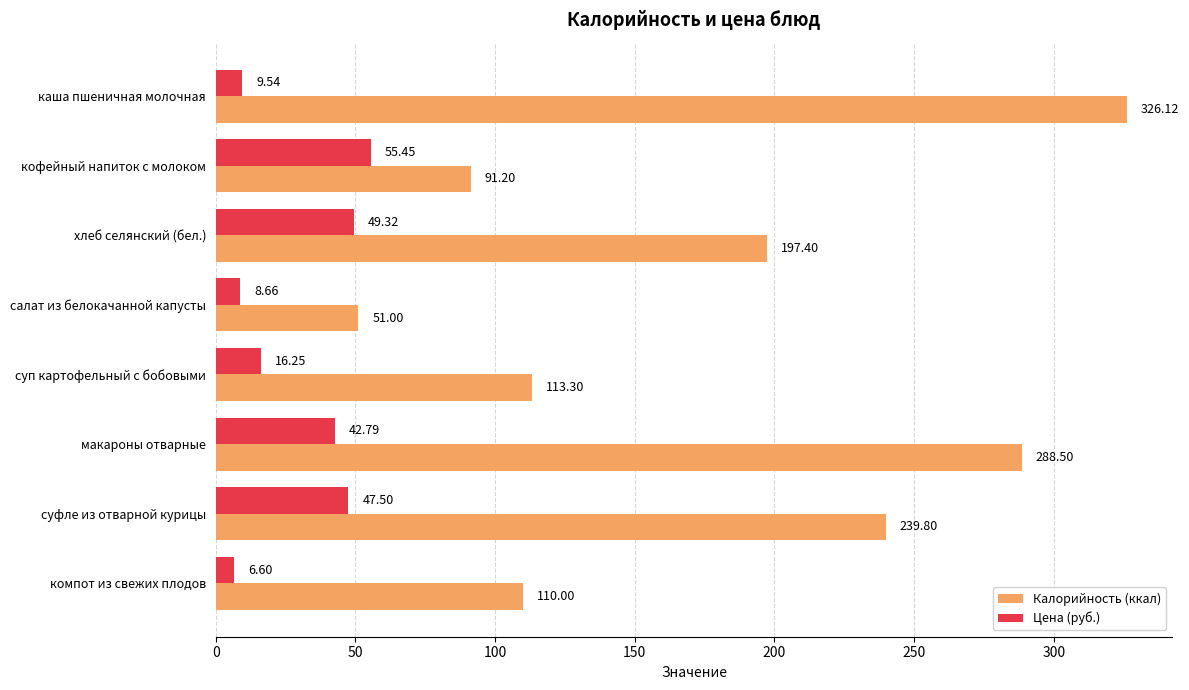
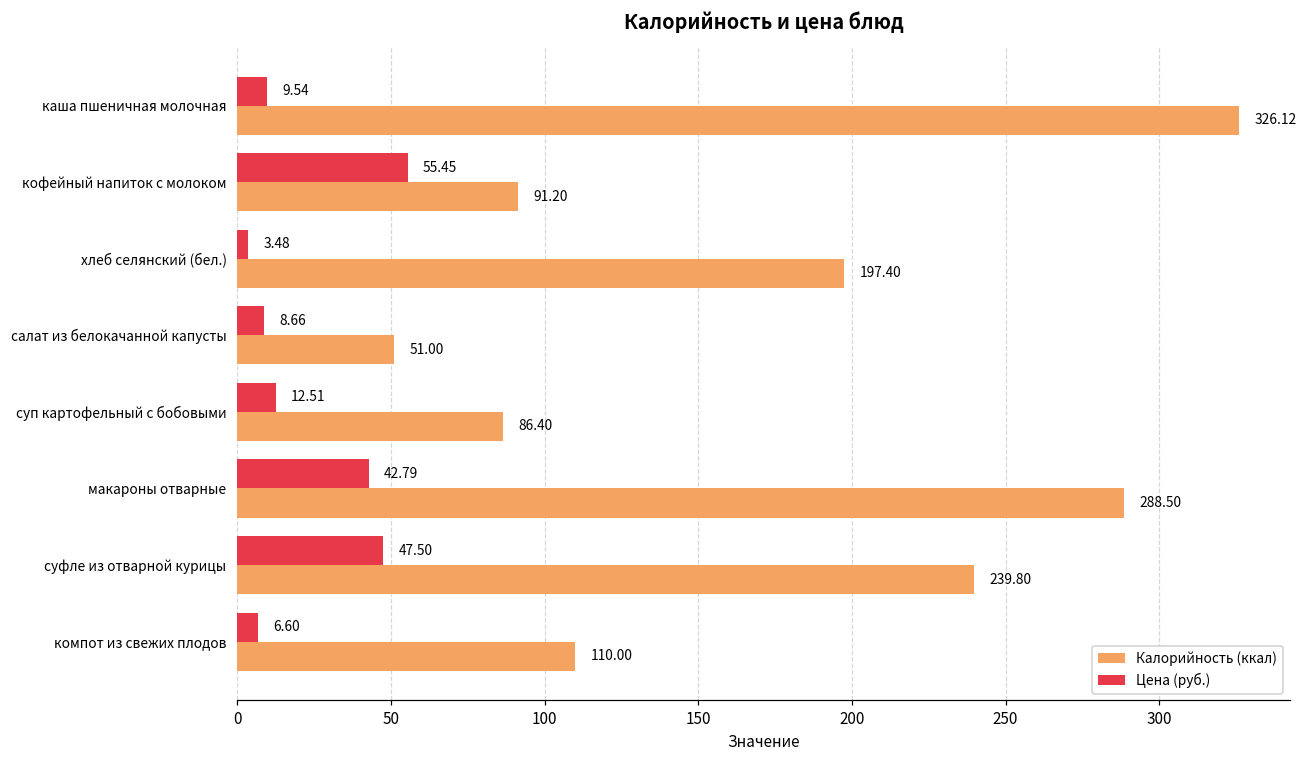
Цена (руб.), хлеб селянский (бел.): 49.32 -> 3.48
Цена (руб.), суп картофельный с бобовыми: 16.25 -> 12.51
Калорийность (ккал), суп картофельный с бобовыми: 113.30 -> 86.40
